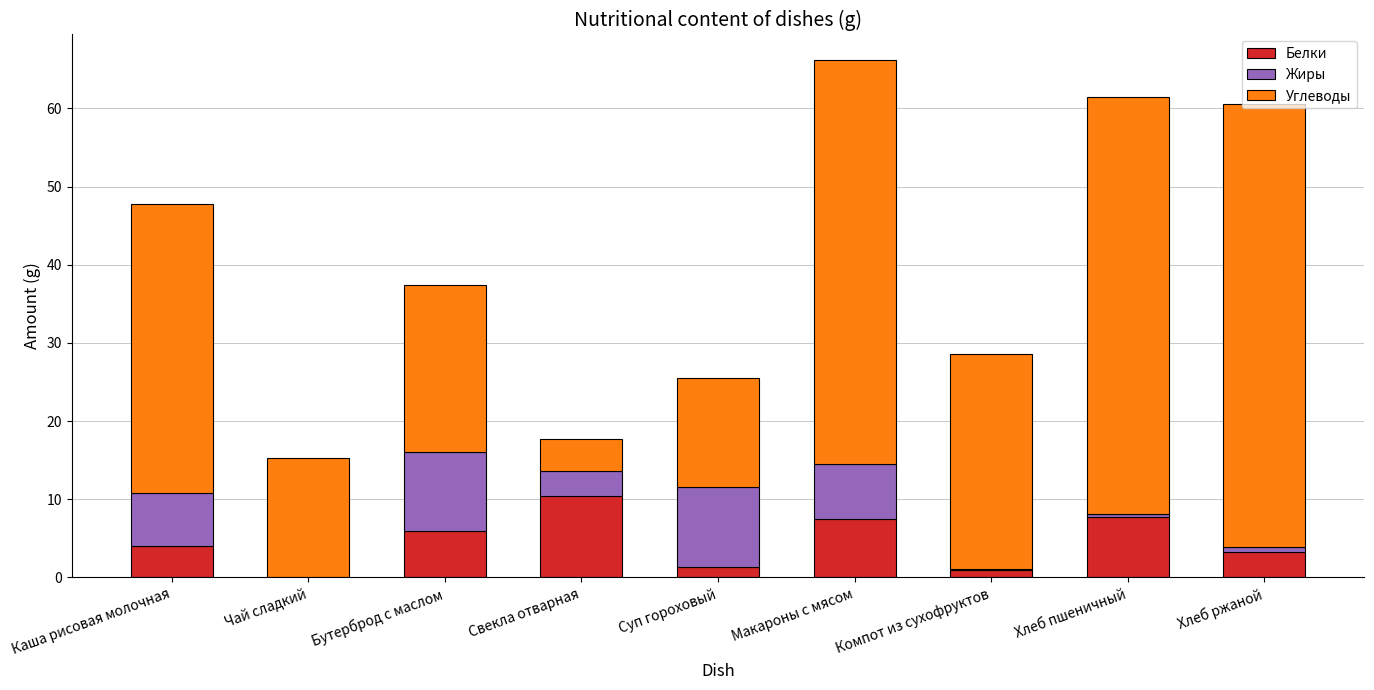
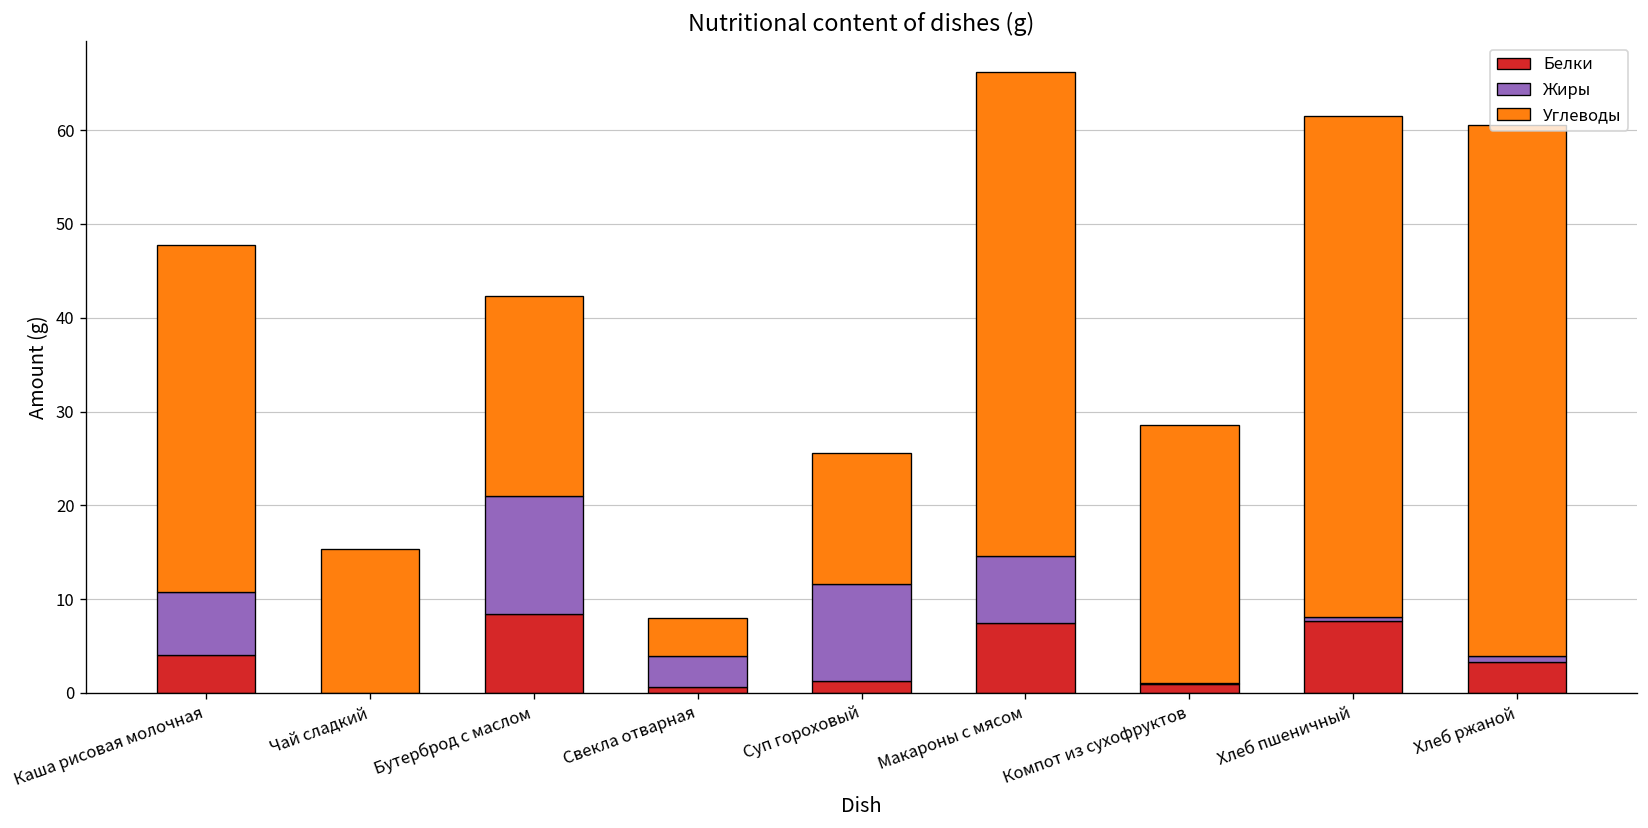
Белки, Бутерброд с маслом: 6 -> 8
Жиры, Бутерброд с маслом: 10 -> 13
Белки, Свекла отварная: 10 -> 1
